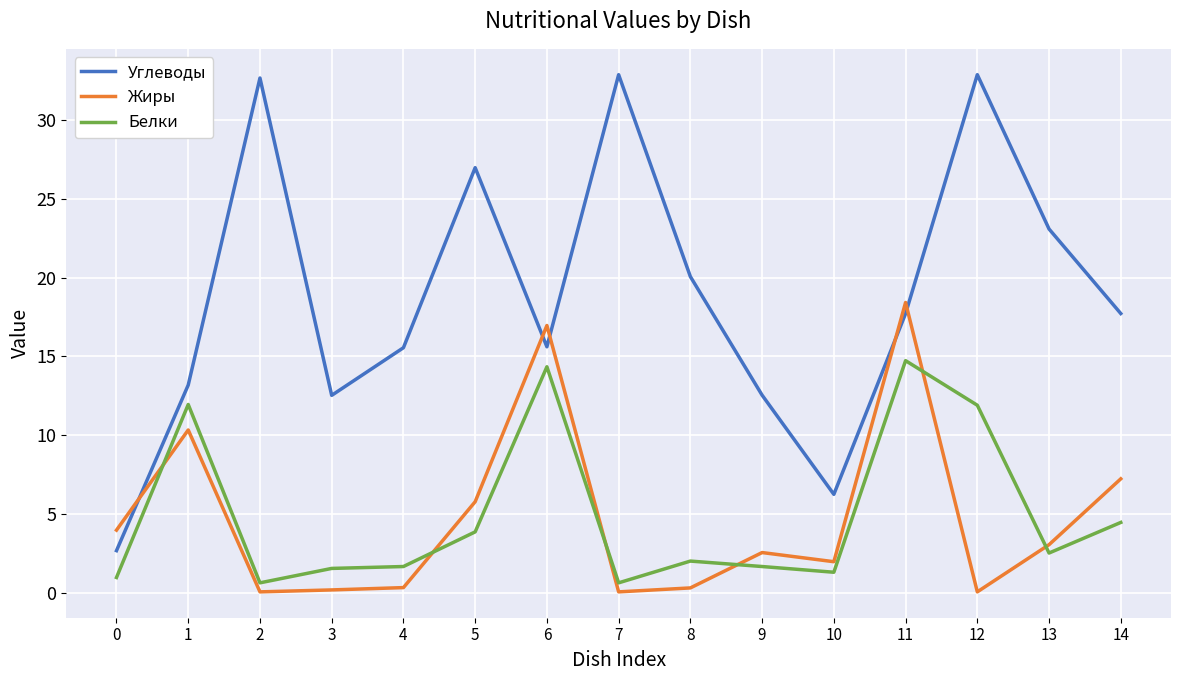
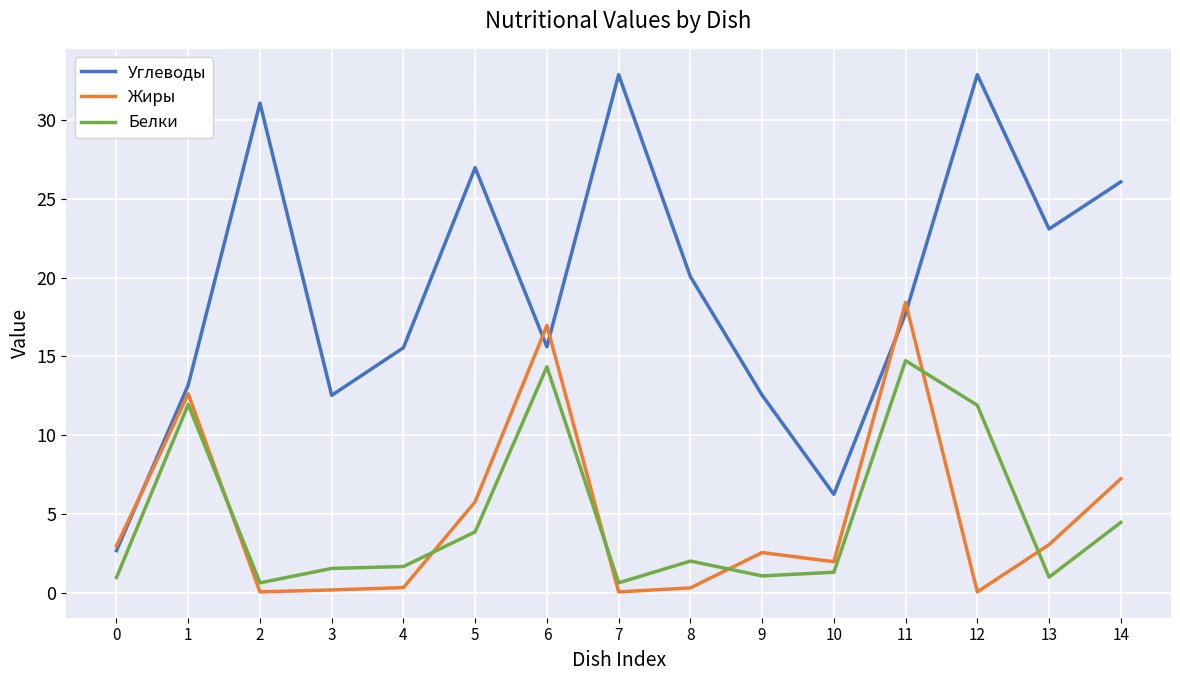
Жиры, 0: 4 -> 3
Жиры, 1: 10.3 -> 12.6
Углеводы, 2: 32.6 -> 31.1
Белки, 9: 1.7 -> 1.1
Белки, 13: 2.6 -> 1.0
Углеводы, 14: 17.7 -> 26.1
